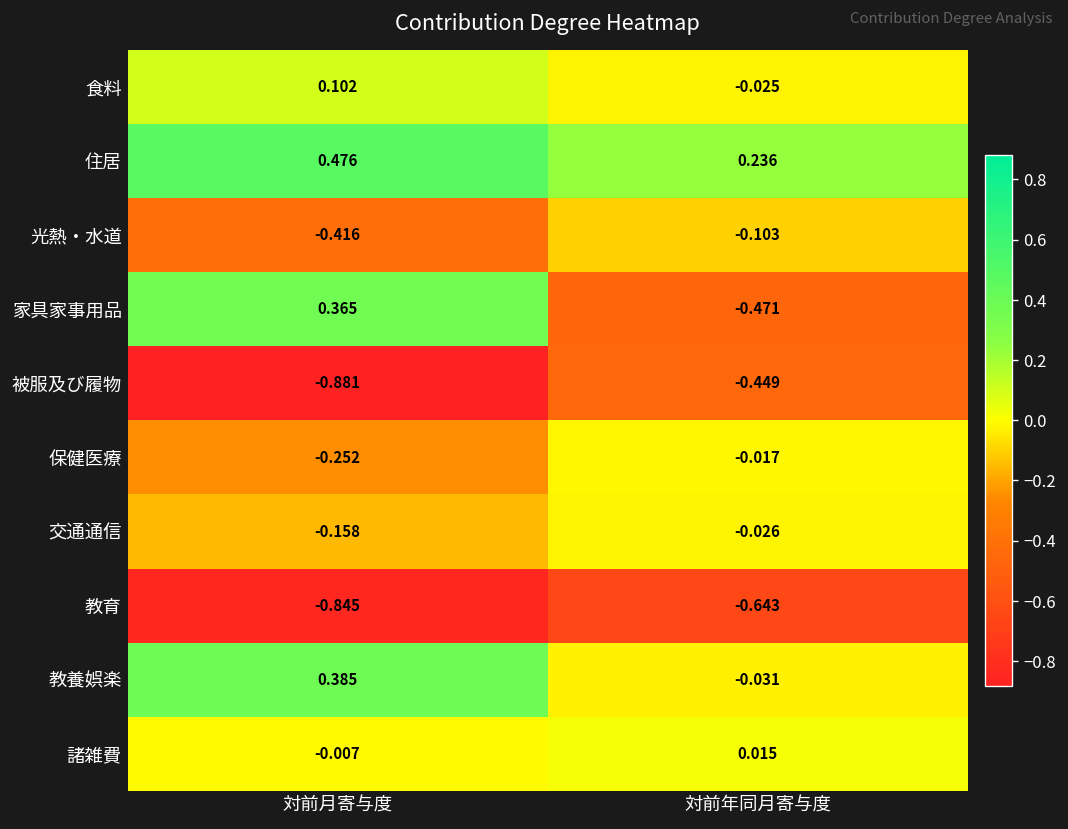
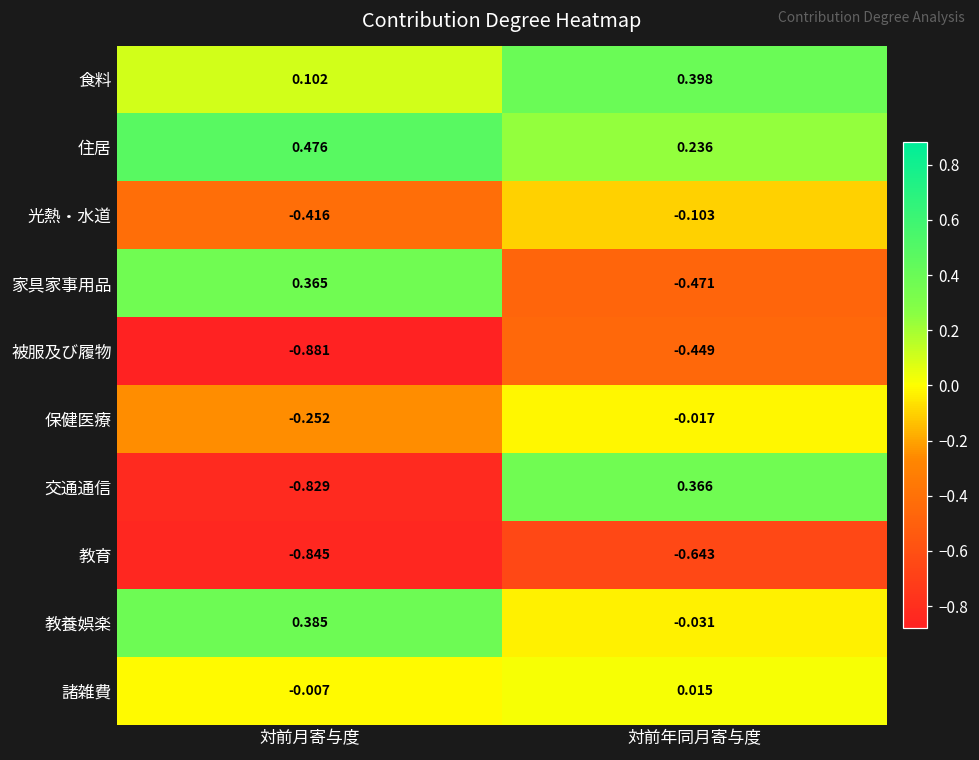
食料, 対前年同月寄与度: -0.025 -> 0.398
交通通信, 対前月寄与度: -0.158 -> -0.829
交通通信, 対前年同月寄与度: -0.026 -> 0.366
